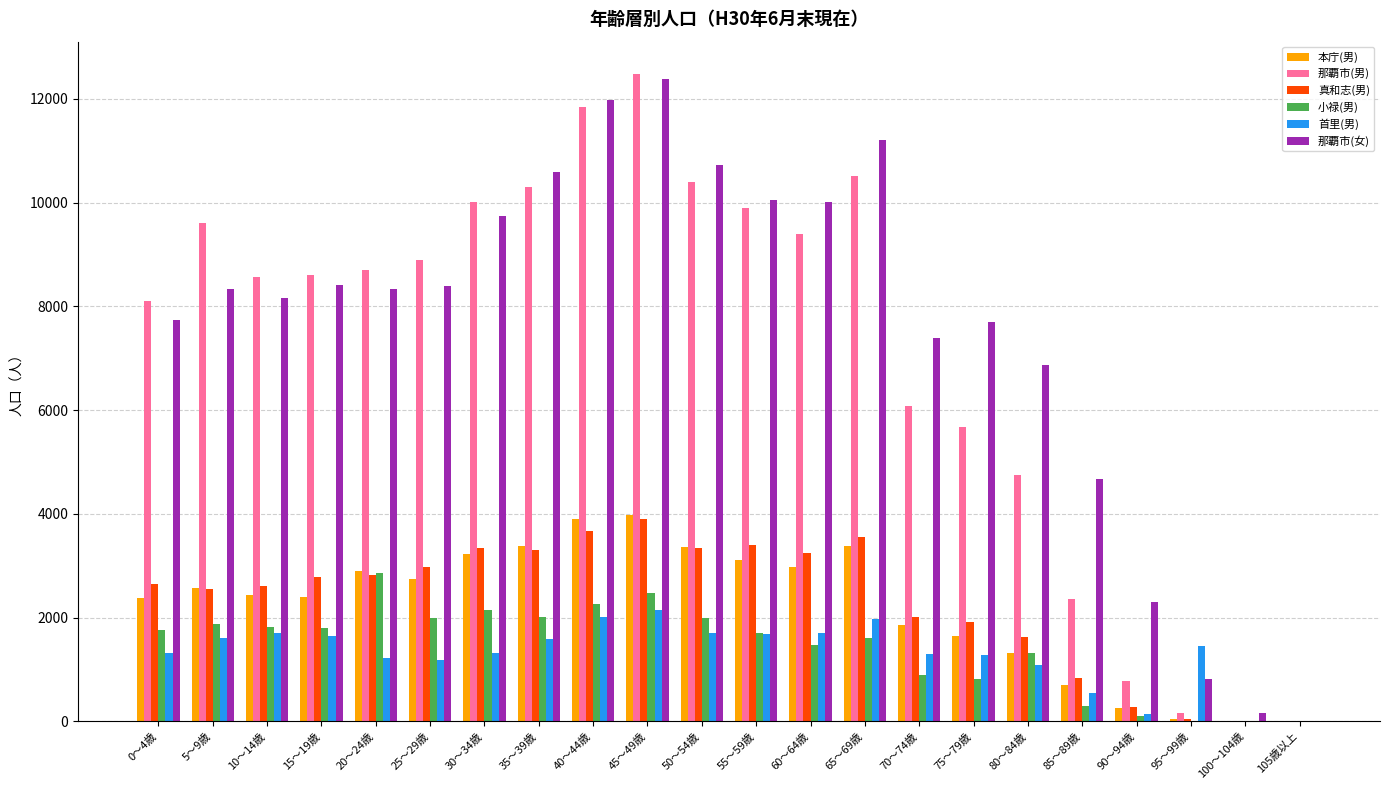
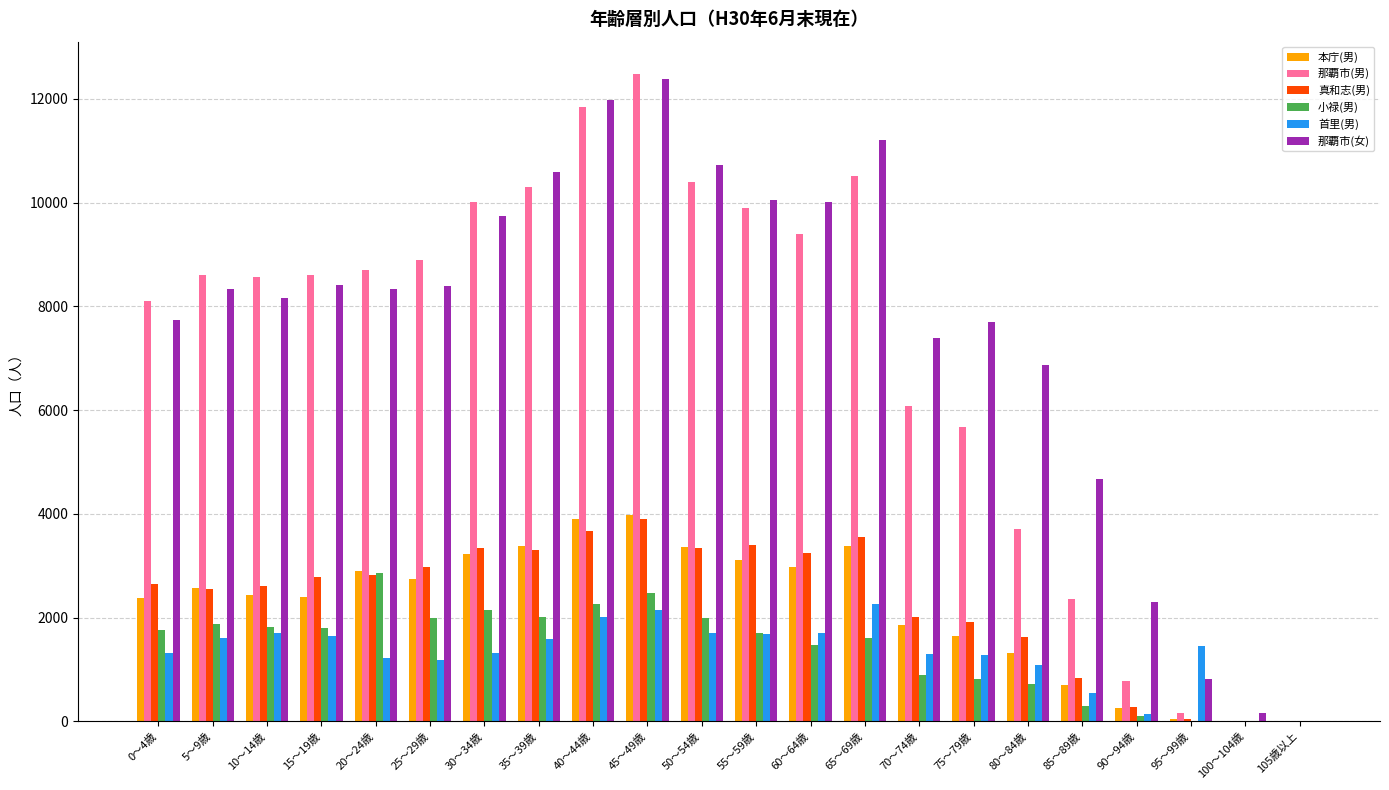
那覇市(男), 5～9歳: 9600 -> 8600
首里(男), 65～69歳: 2000 -> 2300
那覇市(男), 80～84歳: 4700 -> 3700
小禄(男), 80～84歳: 1300 -> 700
